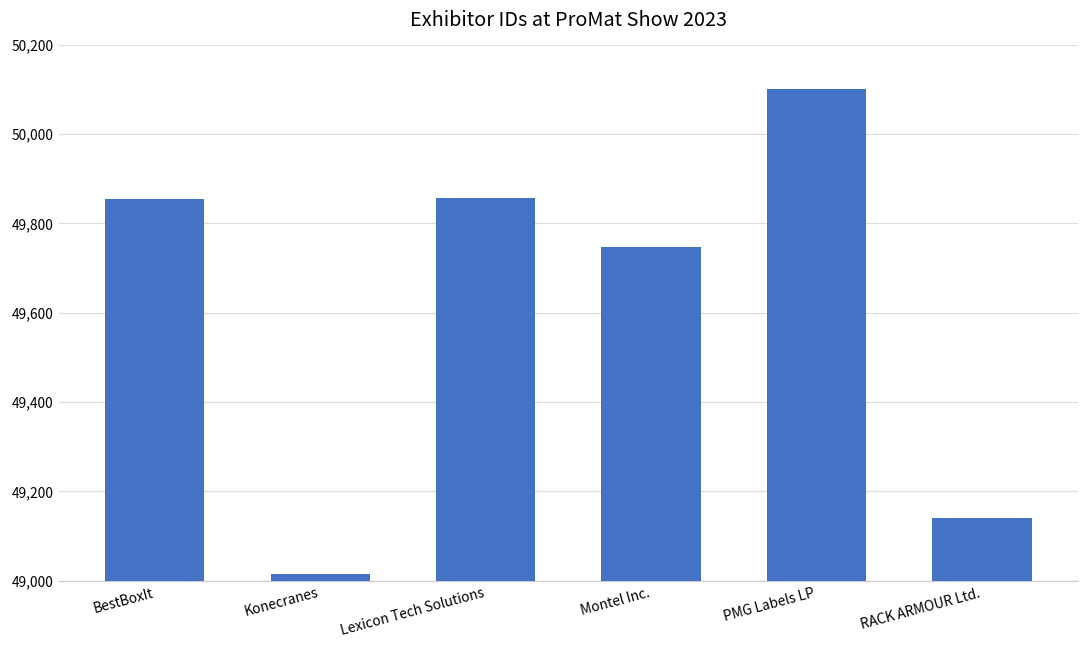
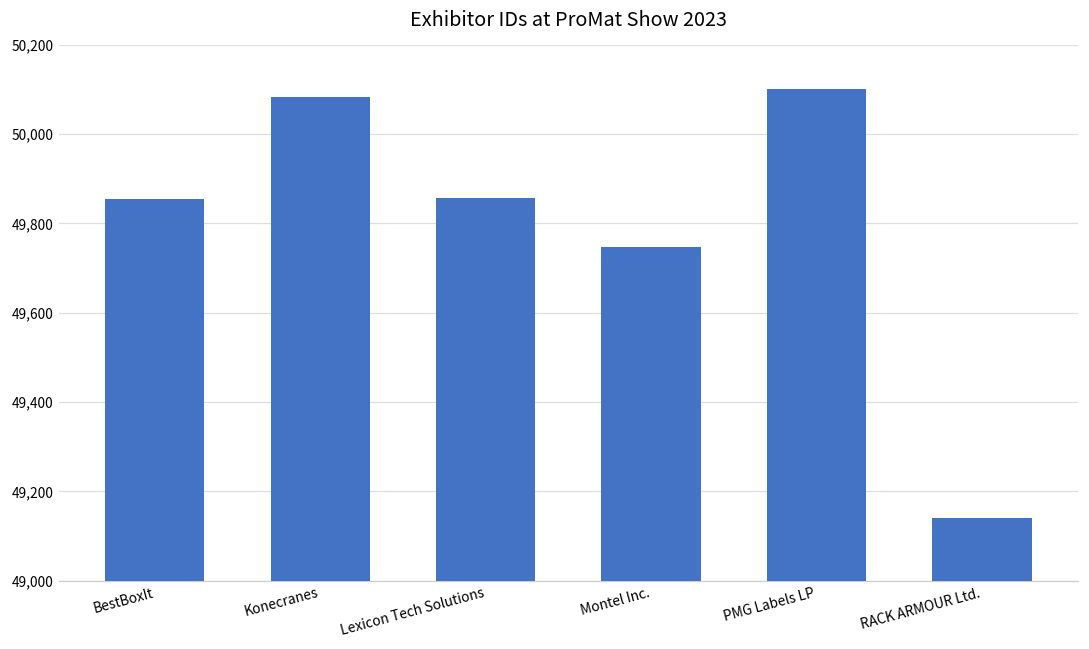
Konecranes: 49,020 -> 50,080
